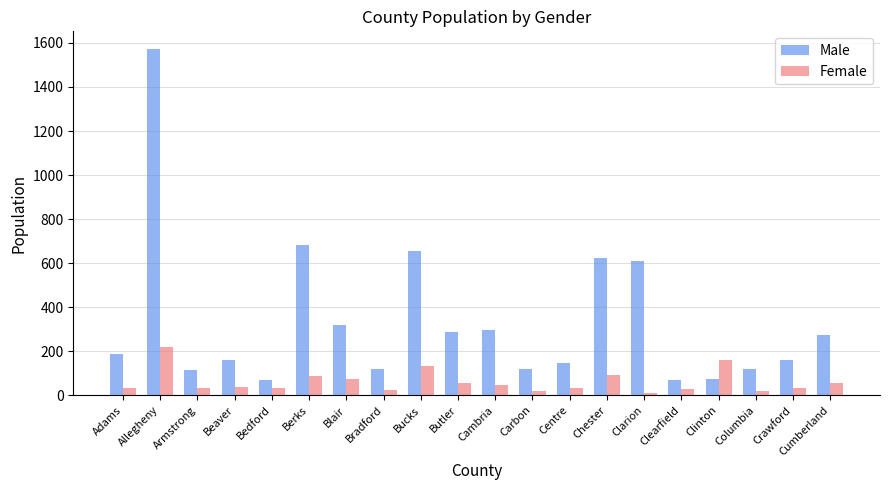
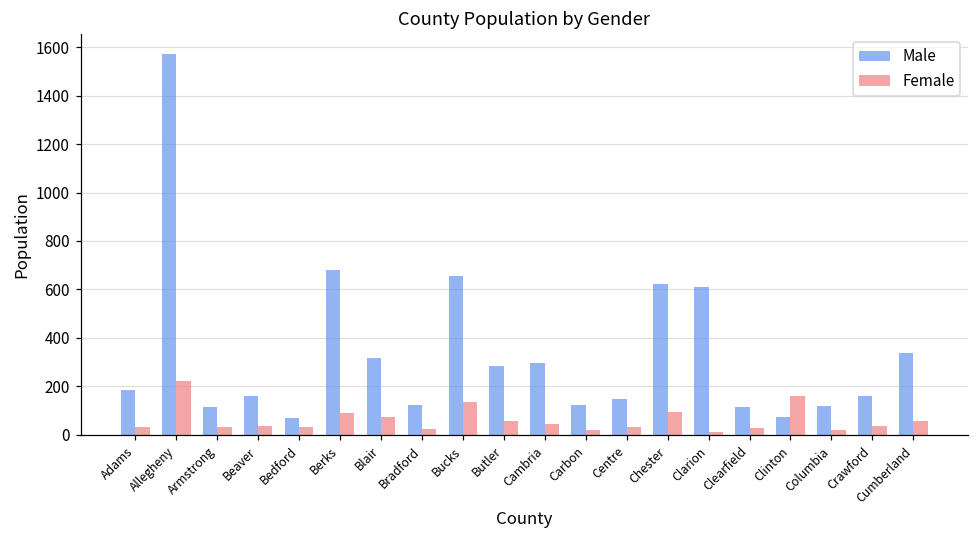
Male, Clearfield: 70 -> 110
Male, Cumberland: 270 -> 340
